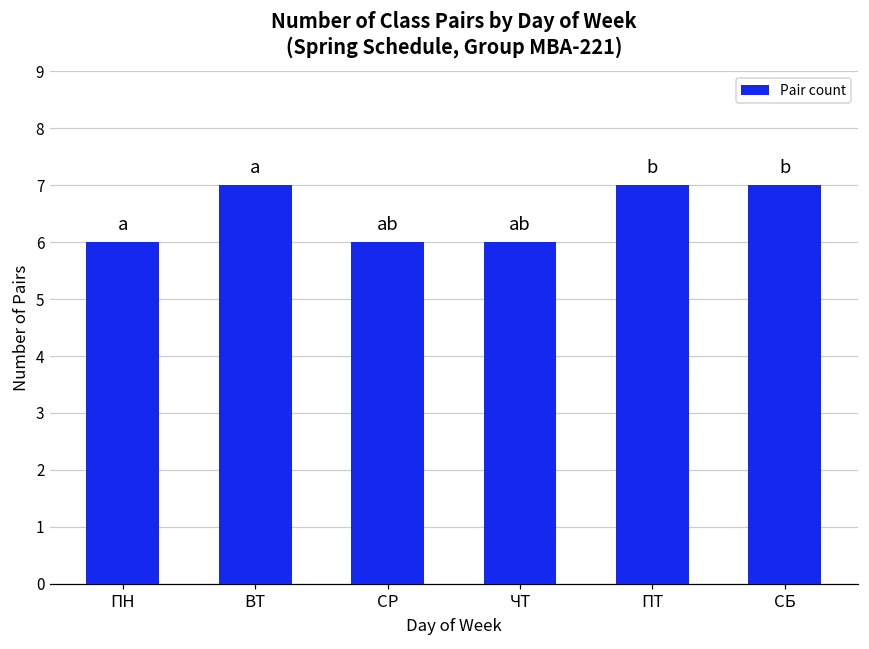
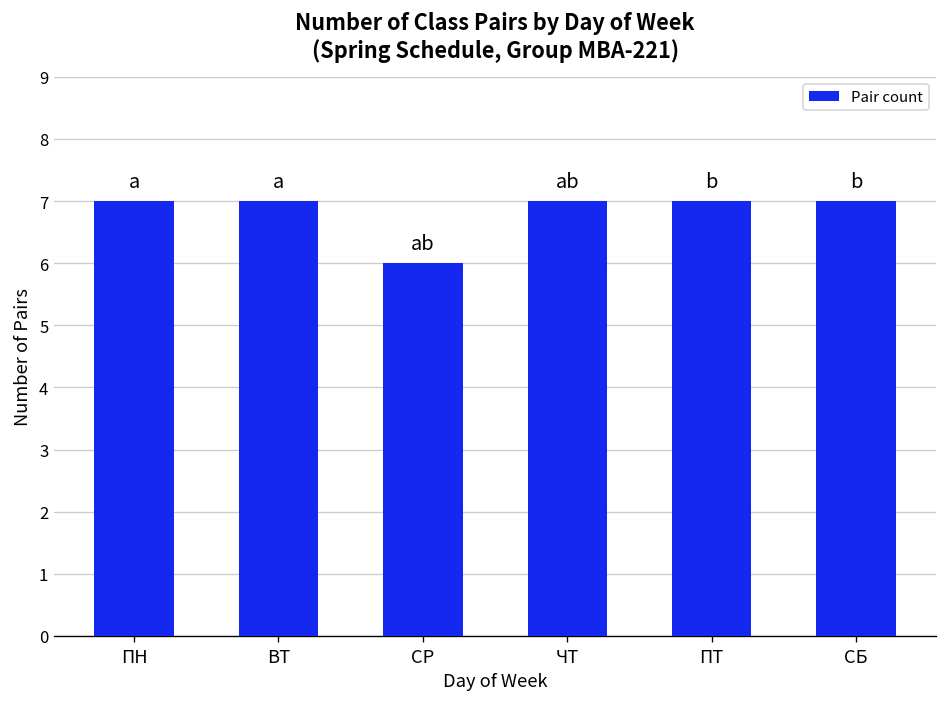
ПН: 6 -> 7
ЧТ: 6 -> 7
